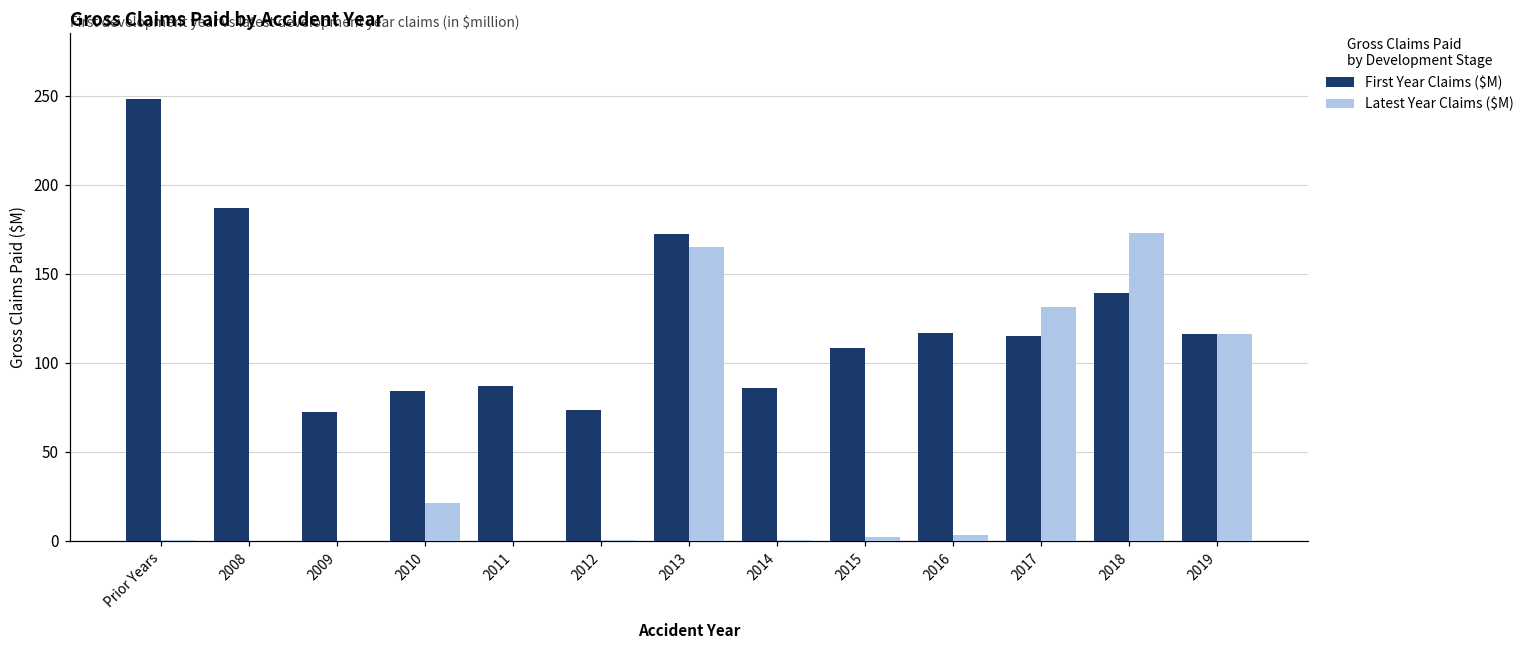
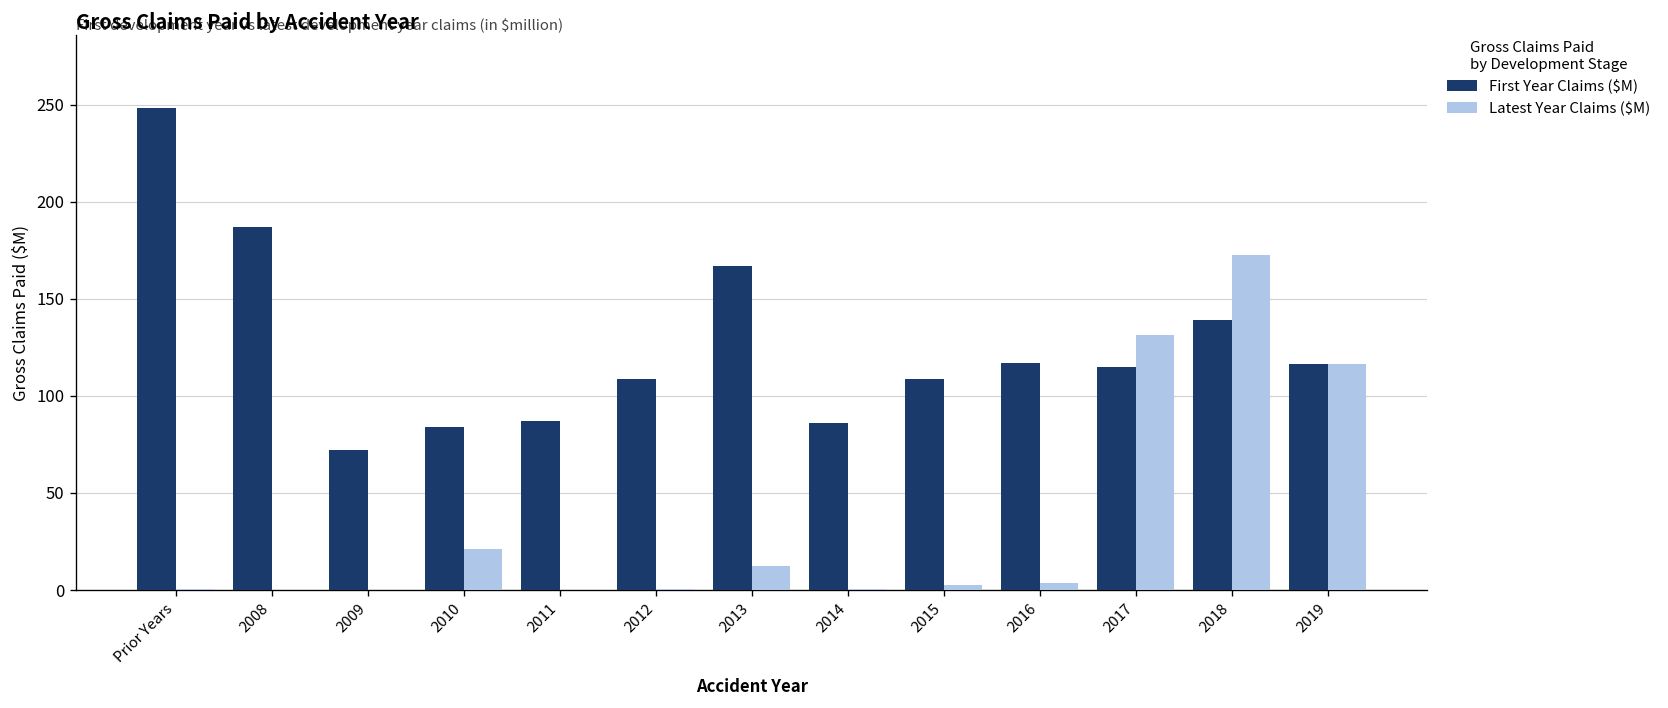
First Year Claims ($M), 2012: 74 -> 109
First Year Claims ($M), 2013: 173 -> 167
Latest Year Claims ($M), 2013: 165 -> 12
